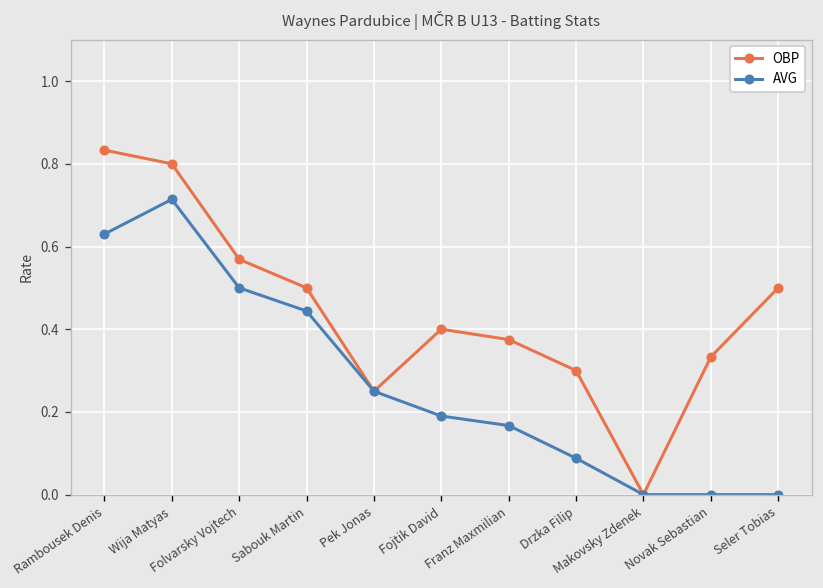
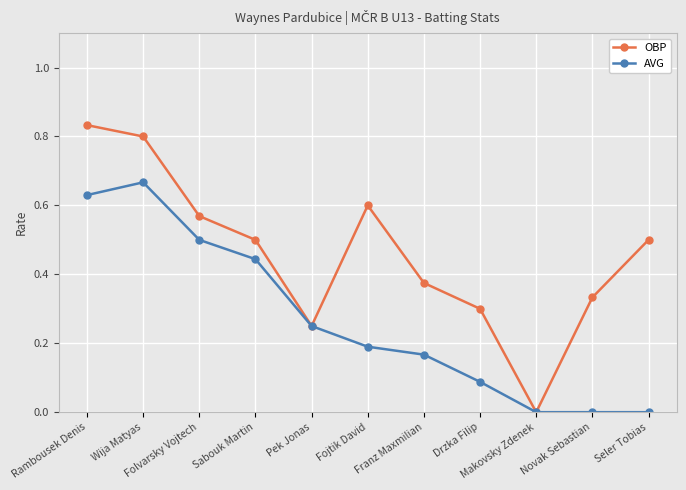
AVG, Wija Matyas: 0.71 -> 0.67
OBP, Fojtik David: 0.4 -> 0.6
